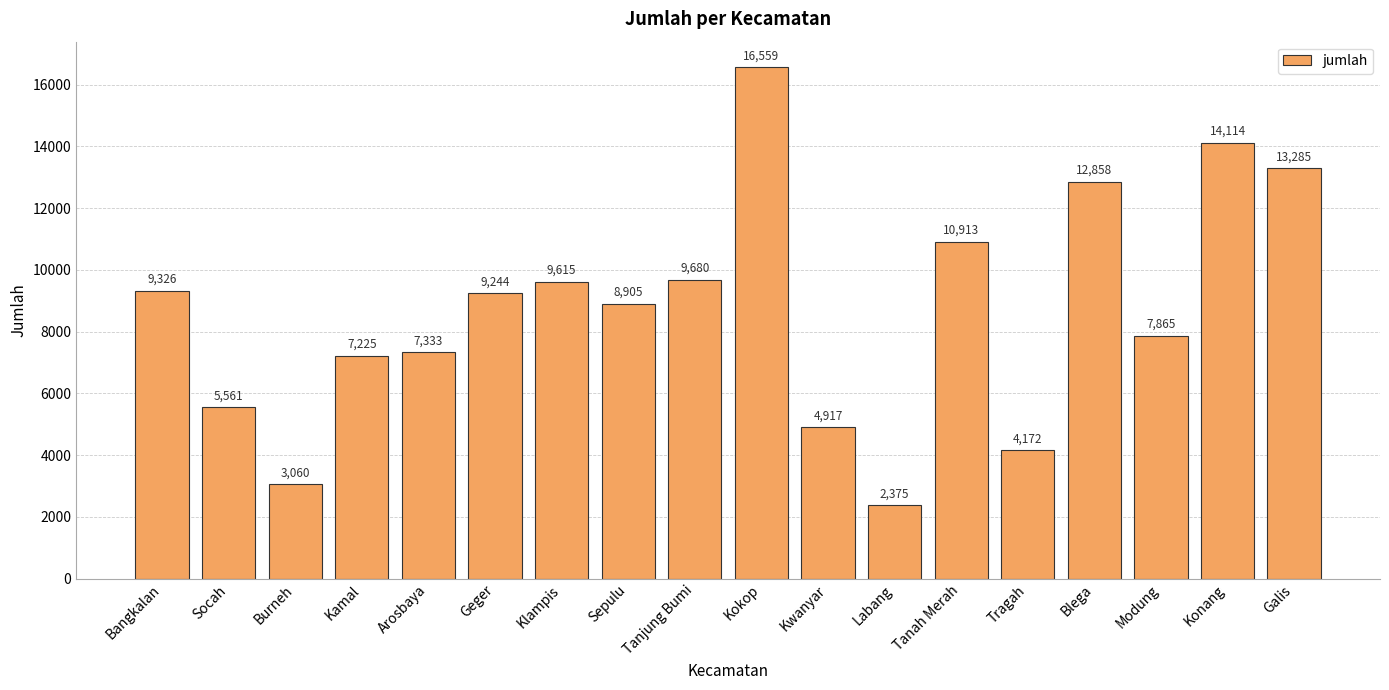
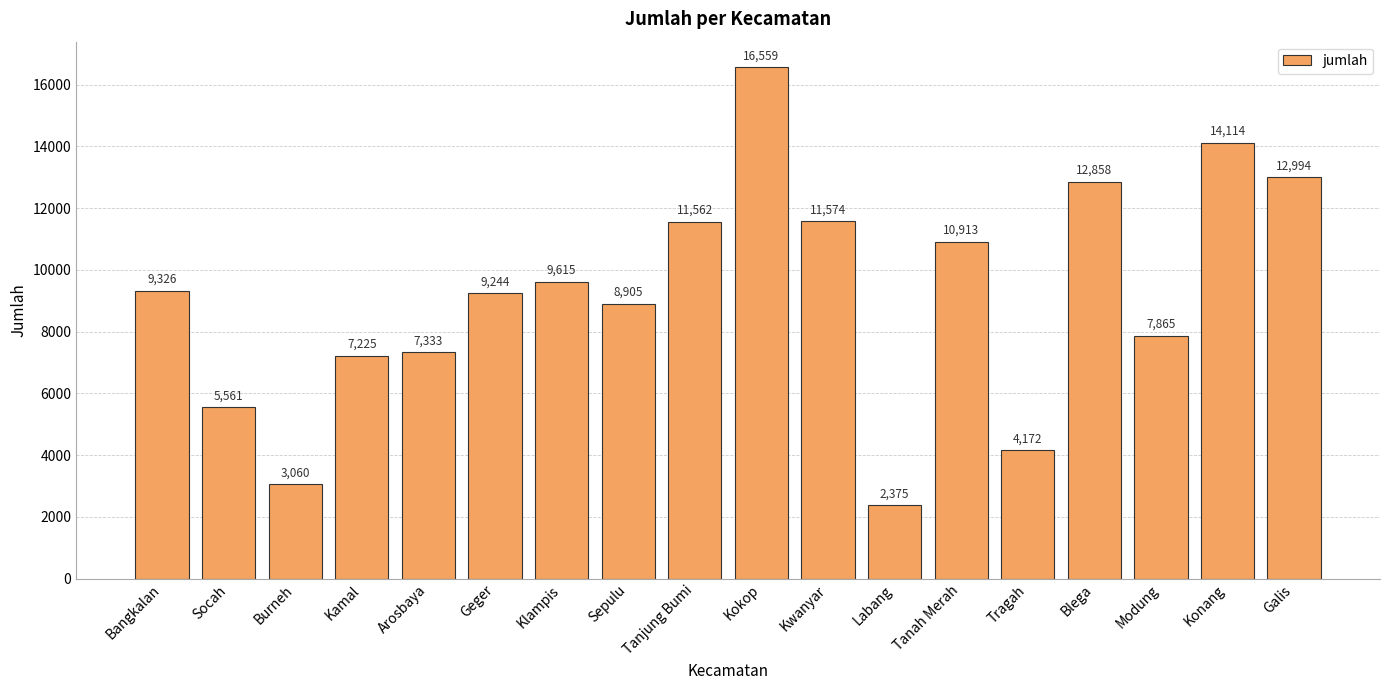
Tanjung Bumi: 9,680 -> 11,562
Kwanyar: 4,917 -> 11,574
Galis: 13,285 -> 12,994
